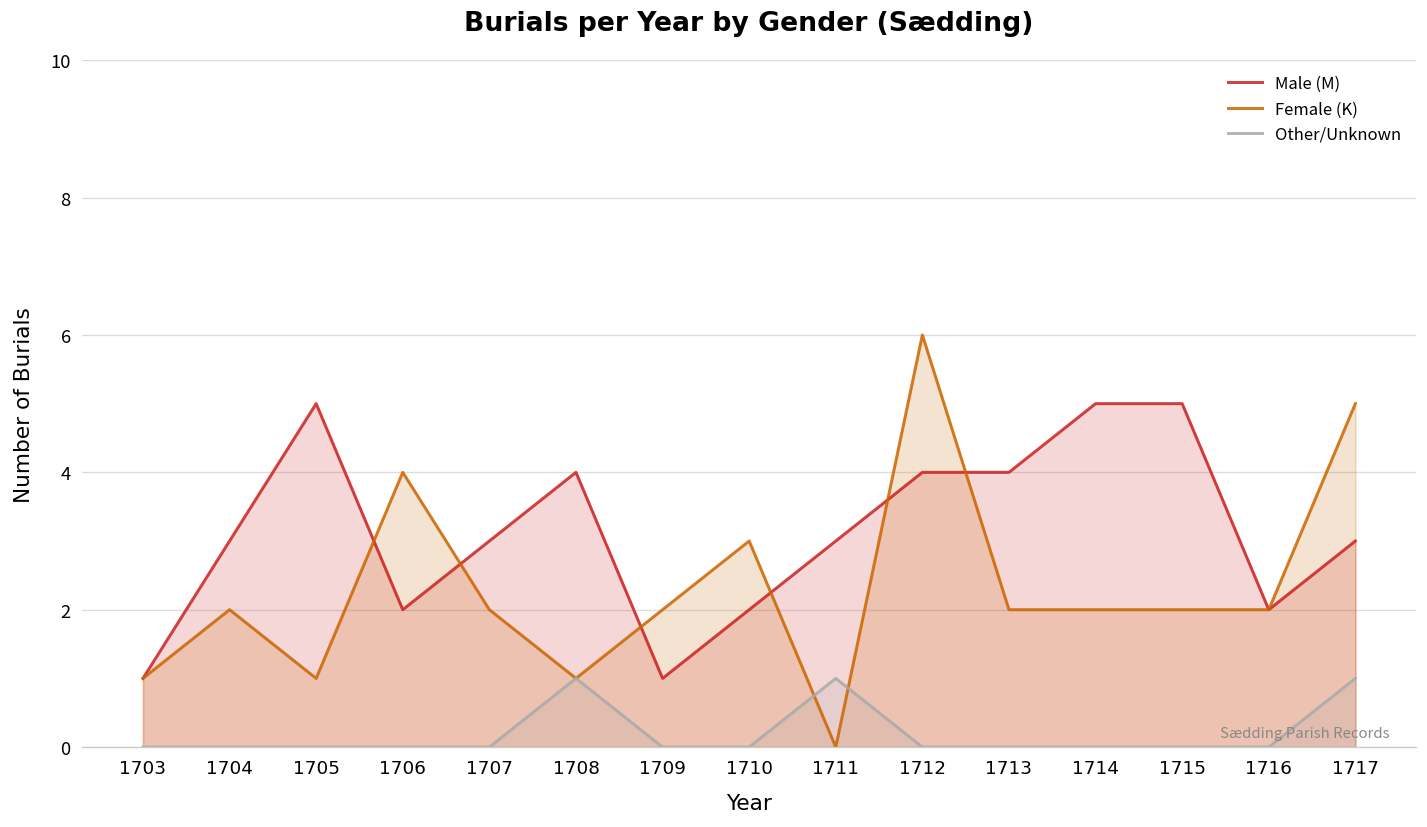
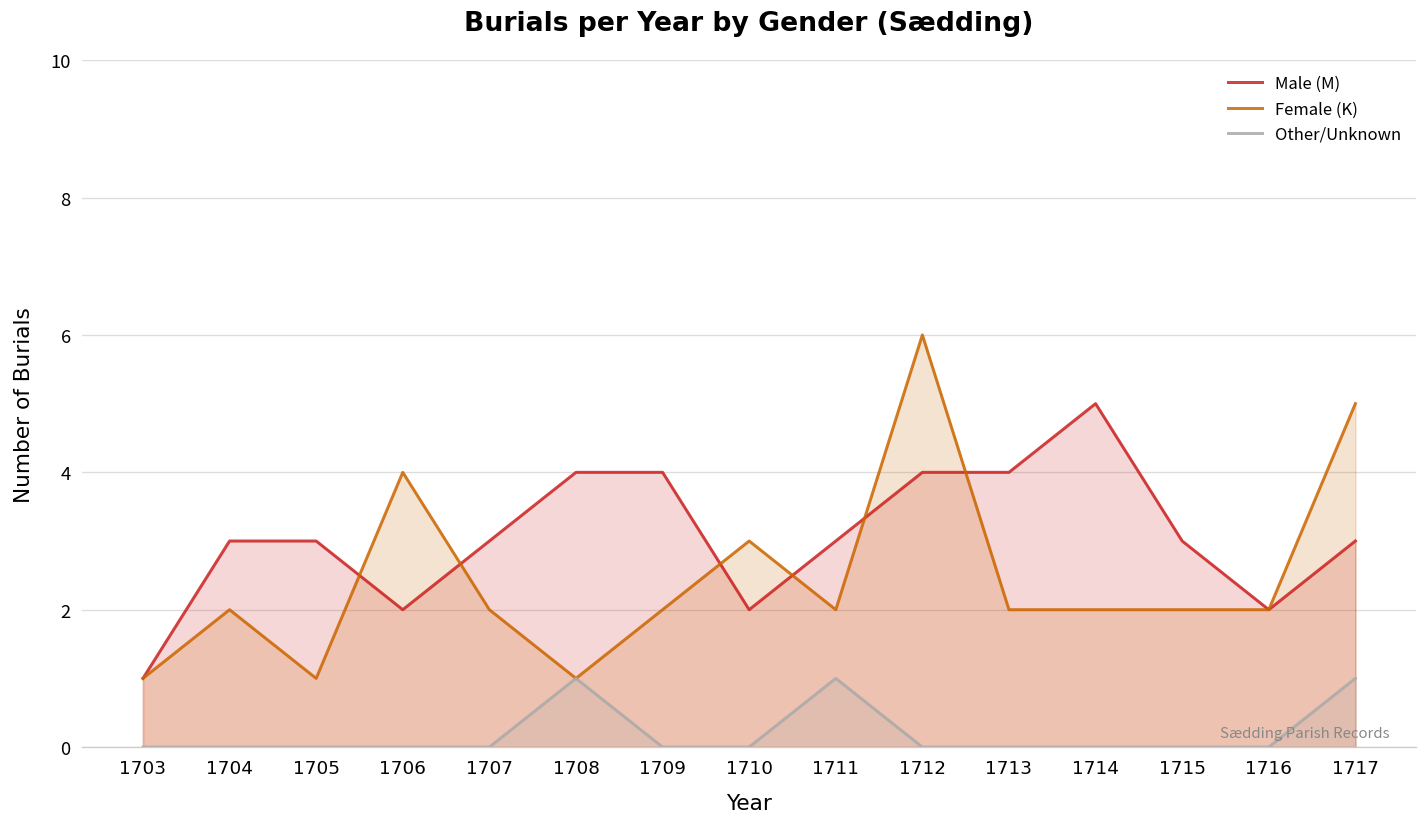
Male (M), 1705: 5 -> 3
Male (M), 1709: 1 -> 4
Female (K), 1711: 0 -> 2
Male (M), 1715: 5 -> 3
